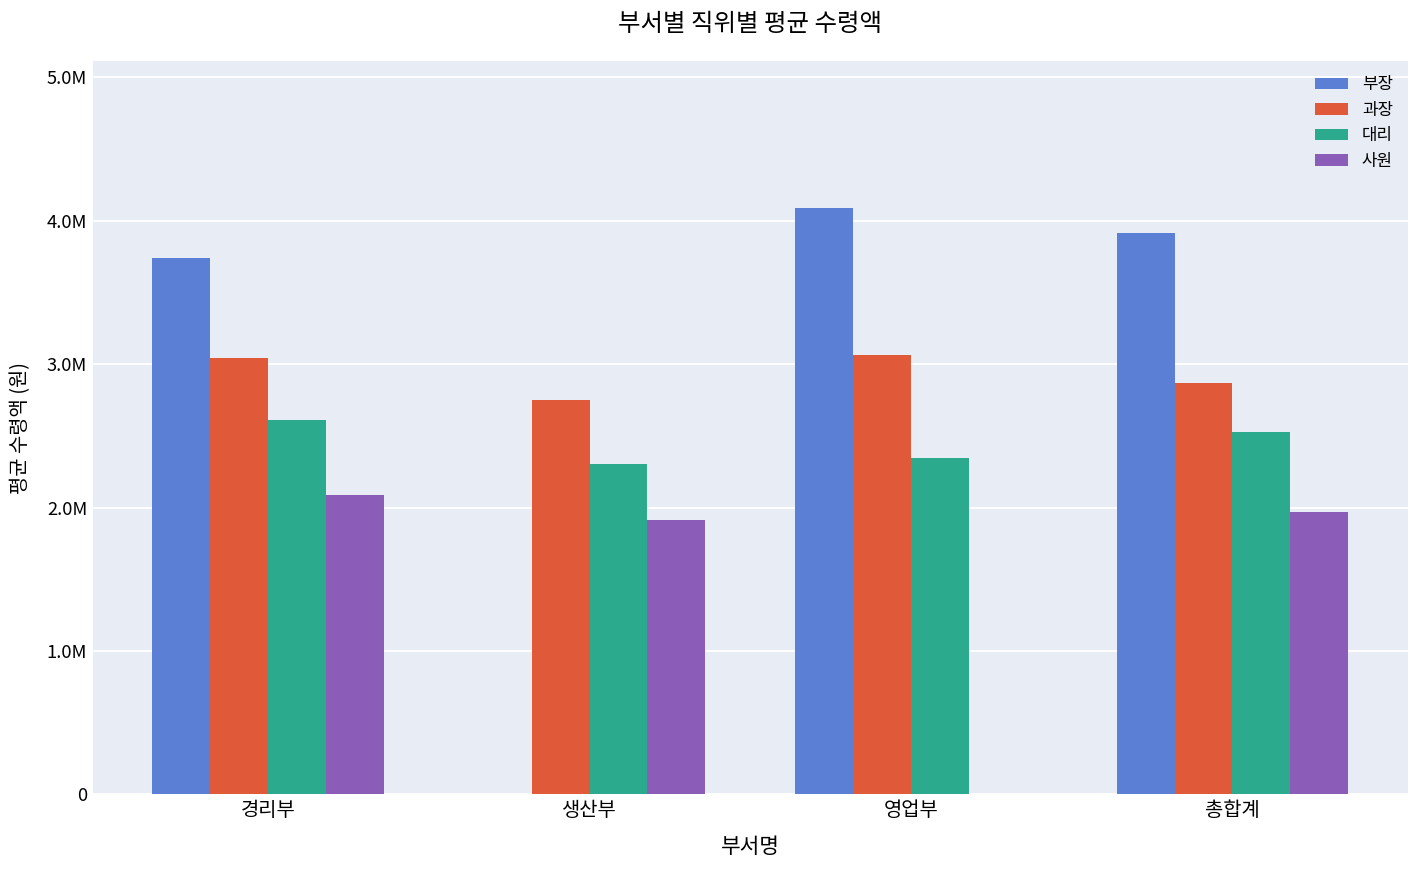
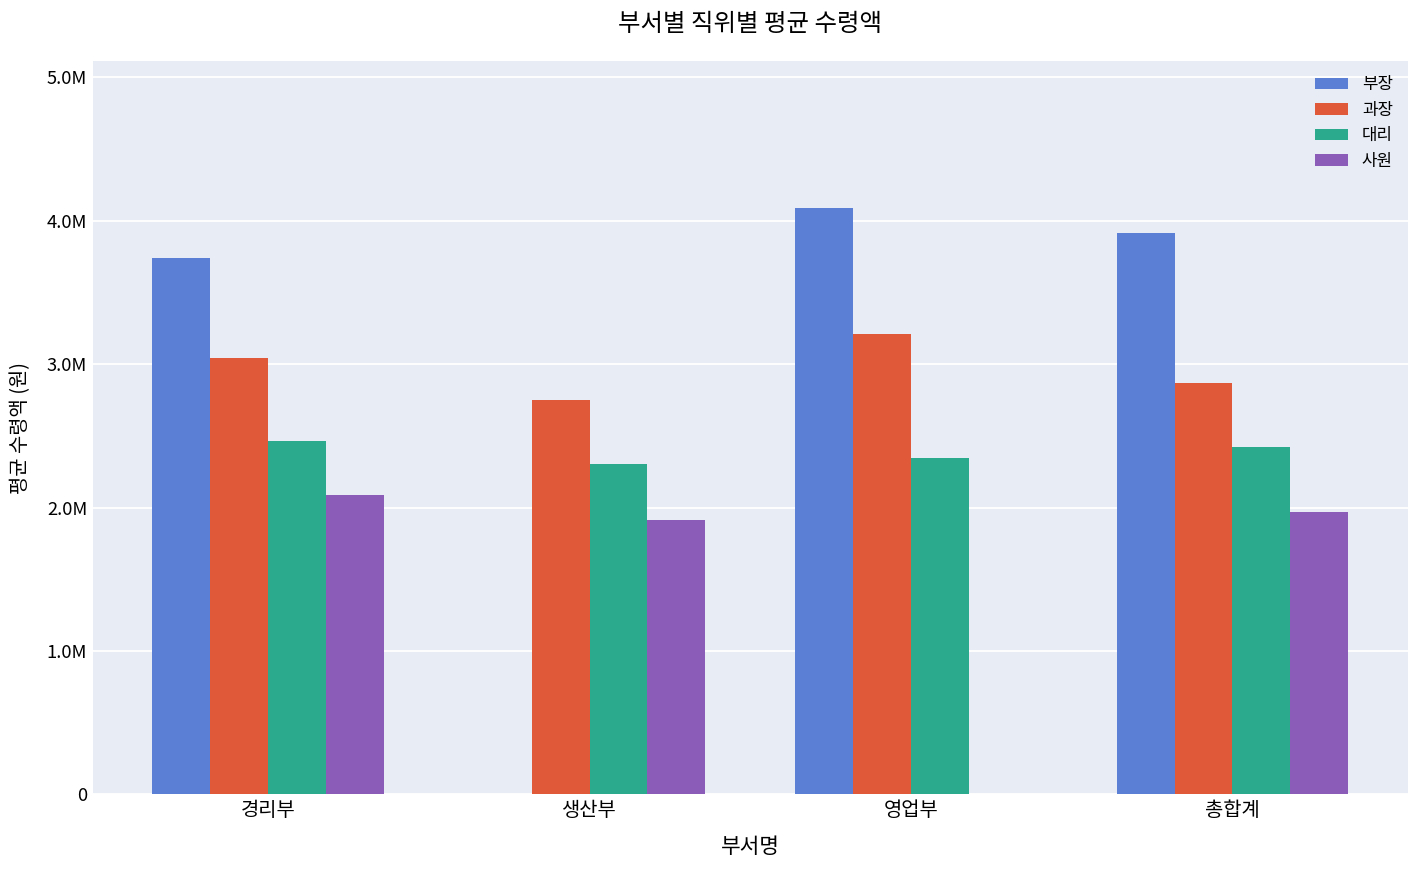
대리, 경리부: 2610000 -> 2460000
과장, 영업부: 3070000 -> 3210000
대리, 총합계: 2530000 -> 2420000
